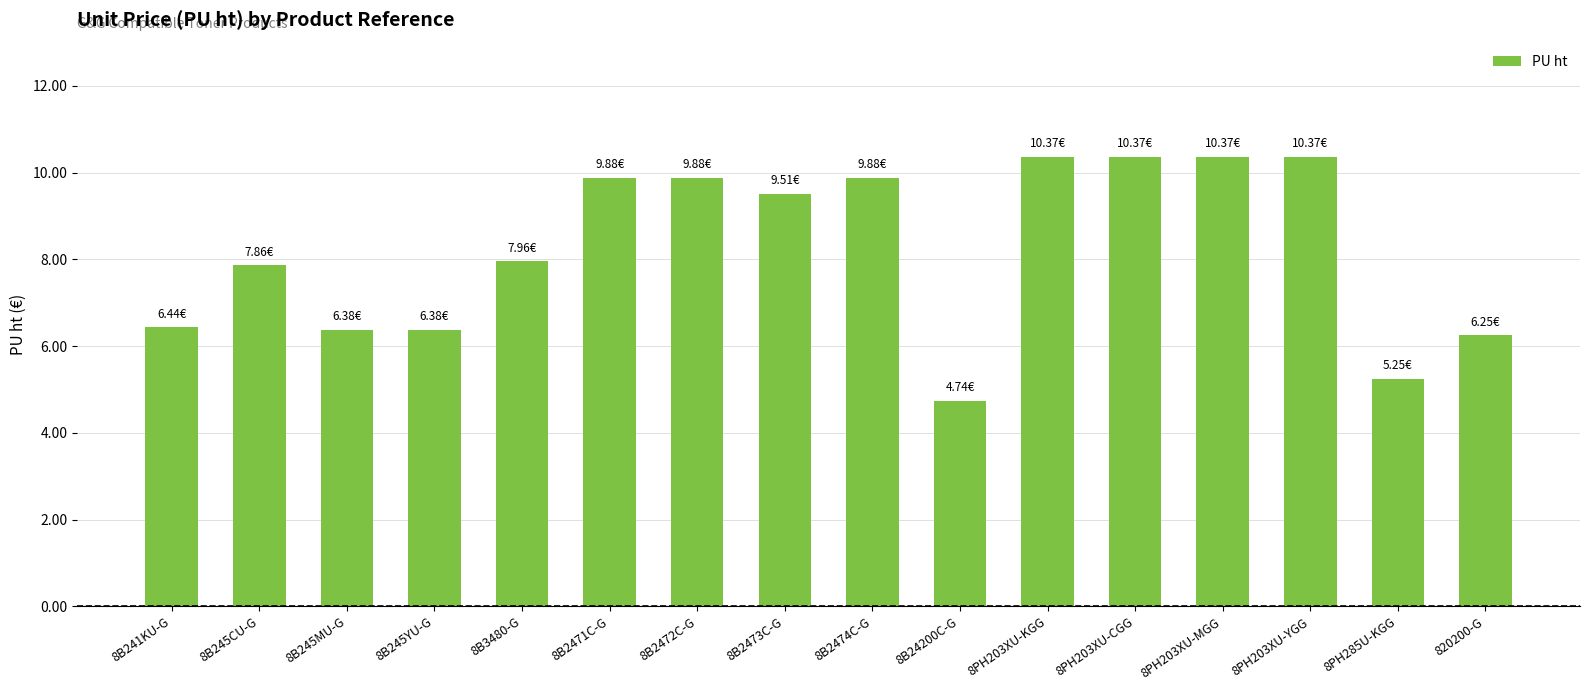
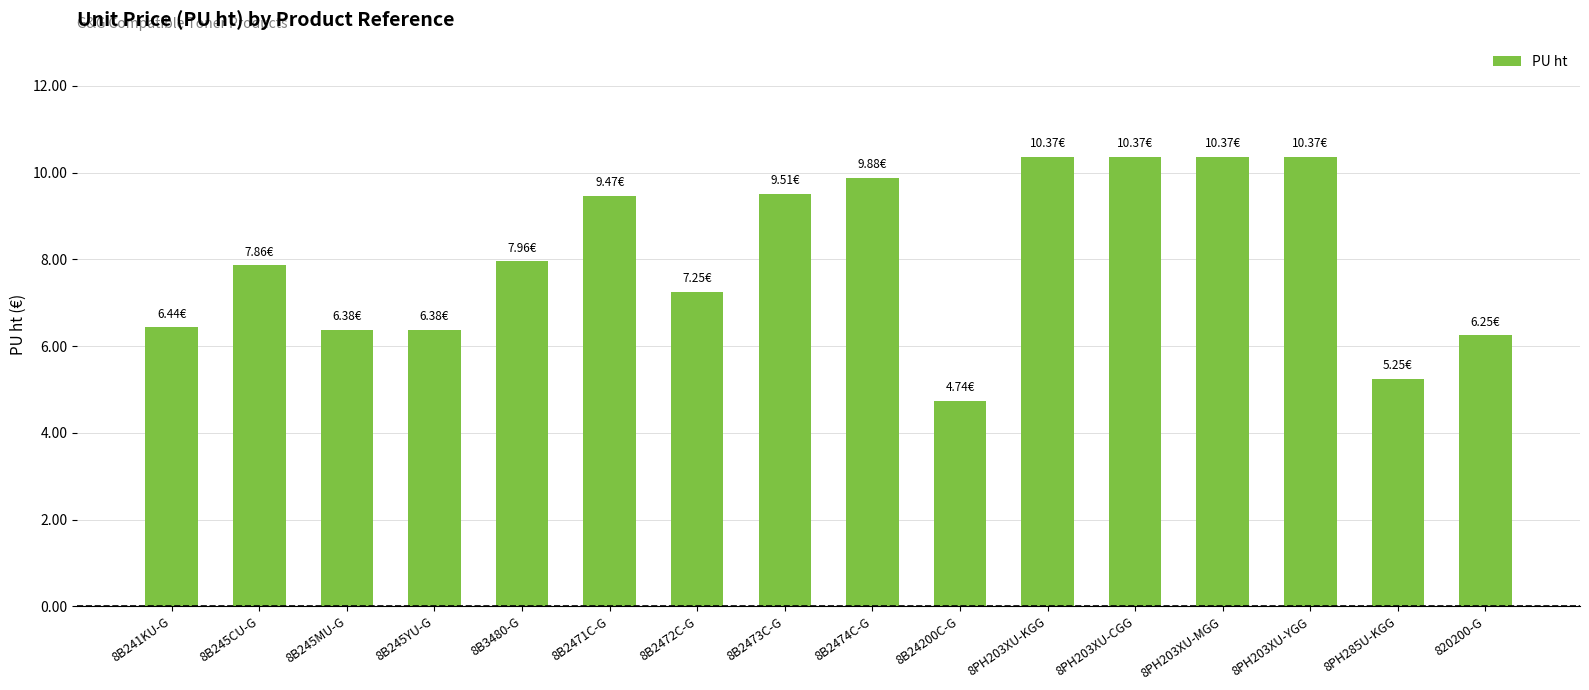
8B2471C-G: 9.88€ -> 9.47€
8B2472C-G: 9.88€ -> 7.25€
